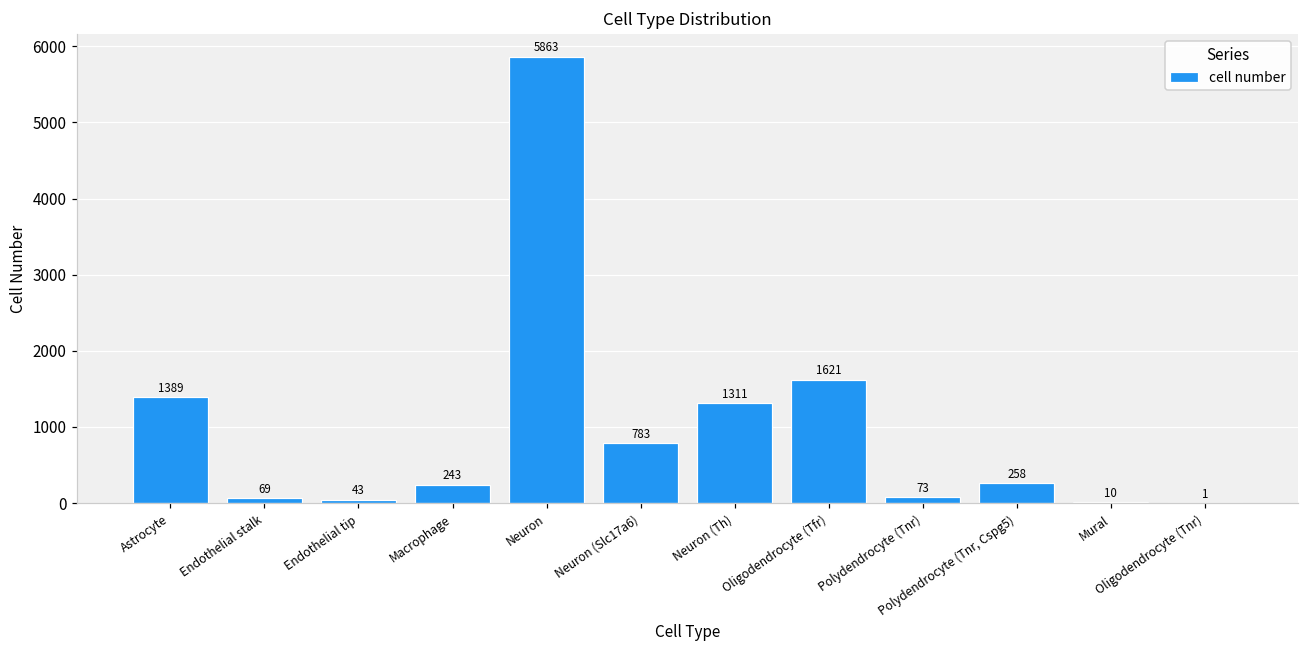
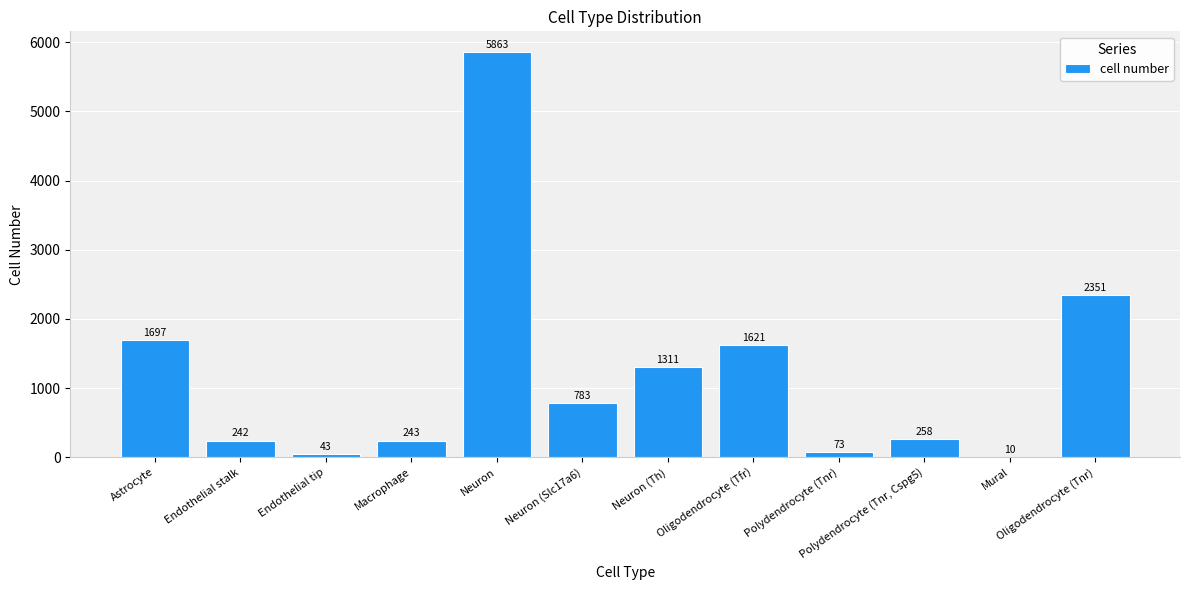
Astrocyte: 1389 -> 1697
Endothelial stalk: 69 -> 242
Oligodendrocyte (Tnr): 1 -> 2351
